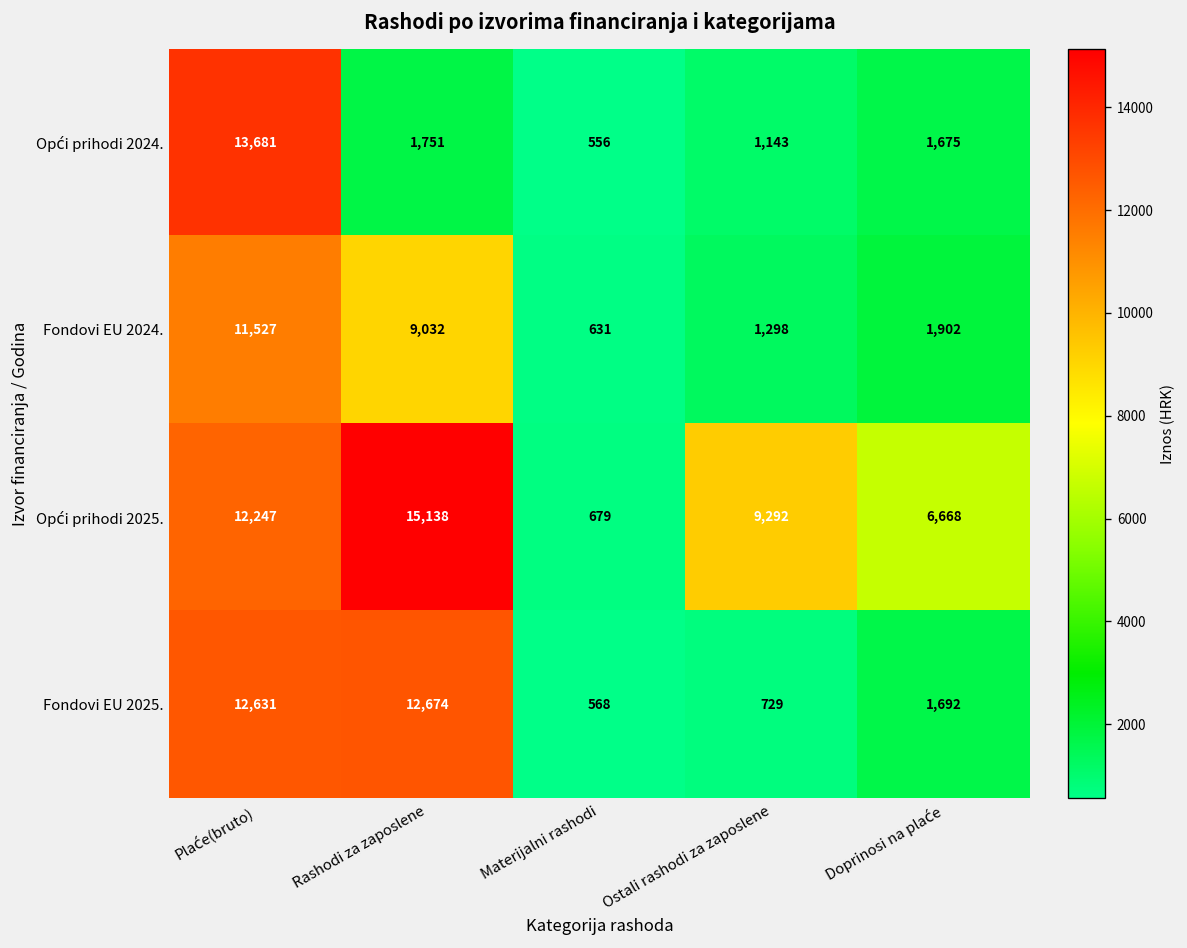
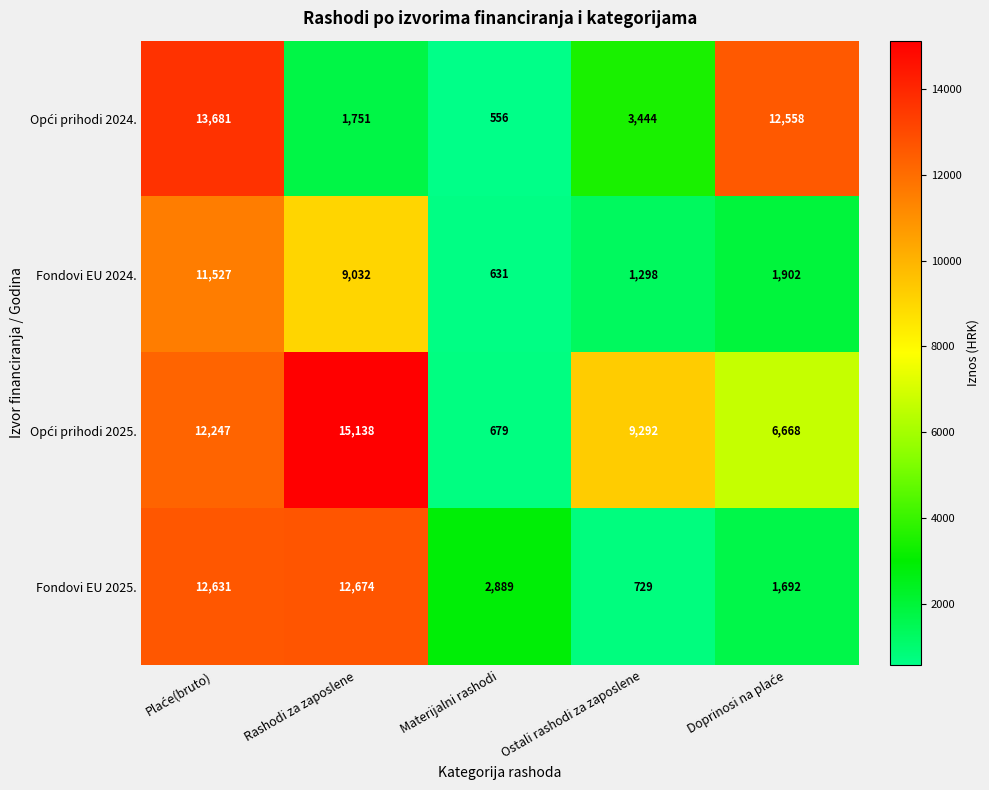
Opći prihodi 2024., Ostali rashodi za zaposlene: 1,143 -> 3,444
Opći prihodi 2024., Doprinosi na plaće: 1,675 -> 12,558
Fondovi EU 2025., Materijalni rashodi: 568 -> 2,889
